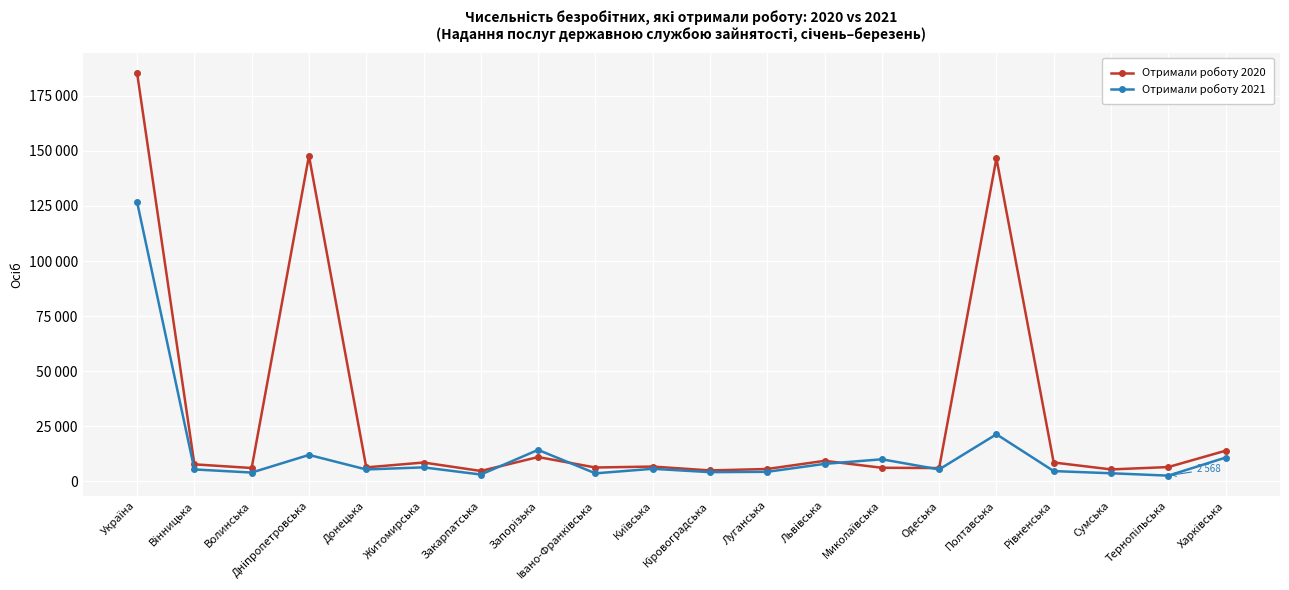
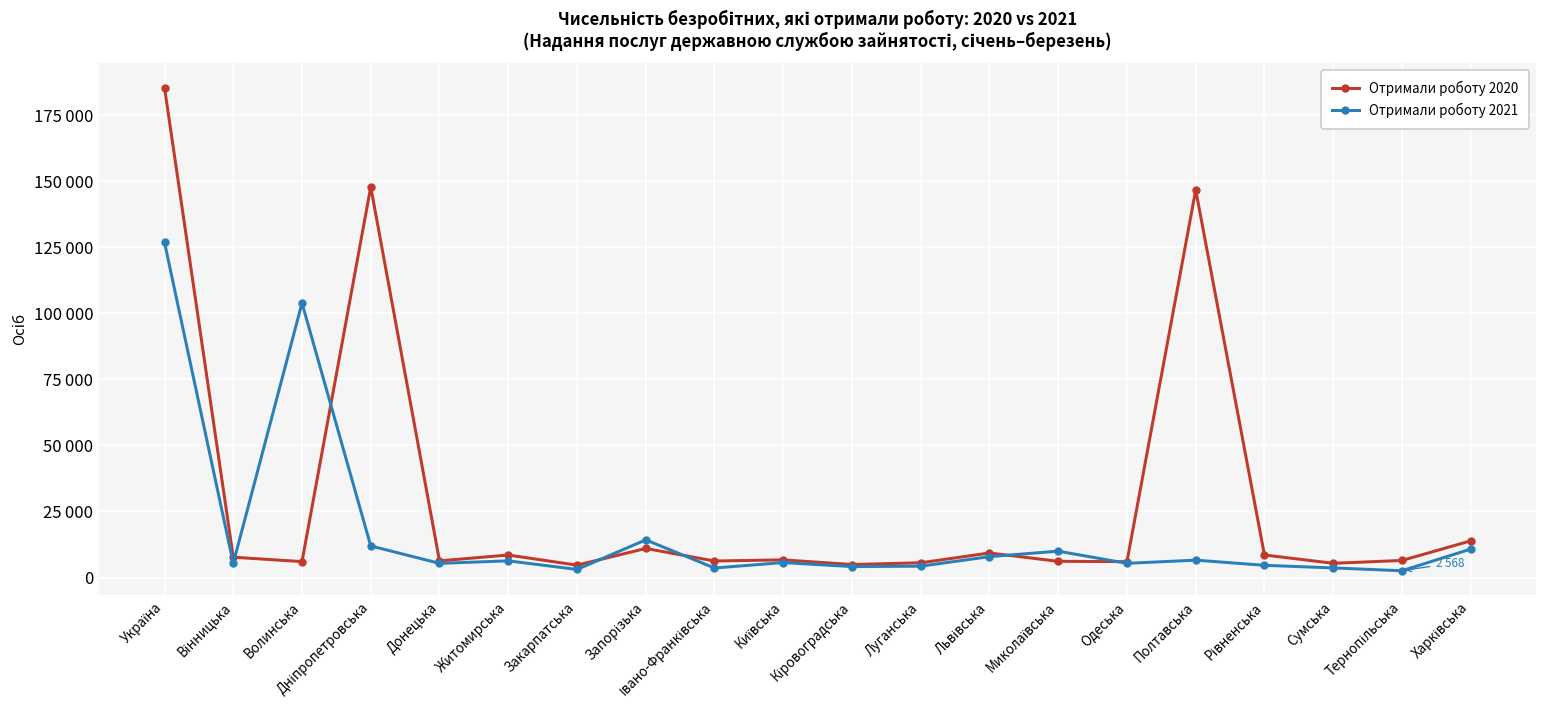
Отримали роботу 2021, Волинська: 4000 -> 104000
Отримали роботу 2021, Полтавська: 21000 -> 7000
